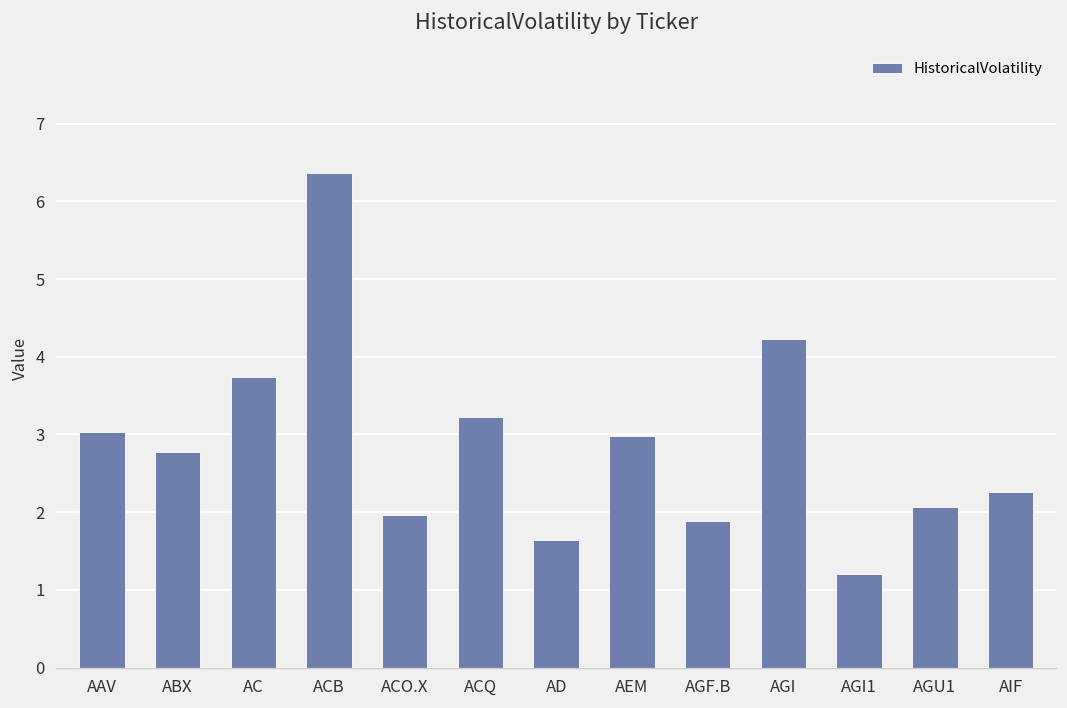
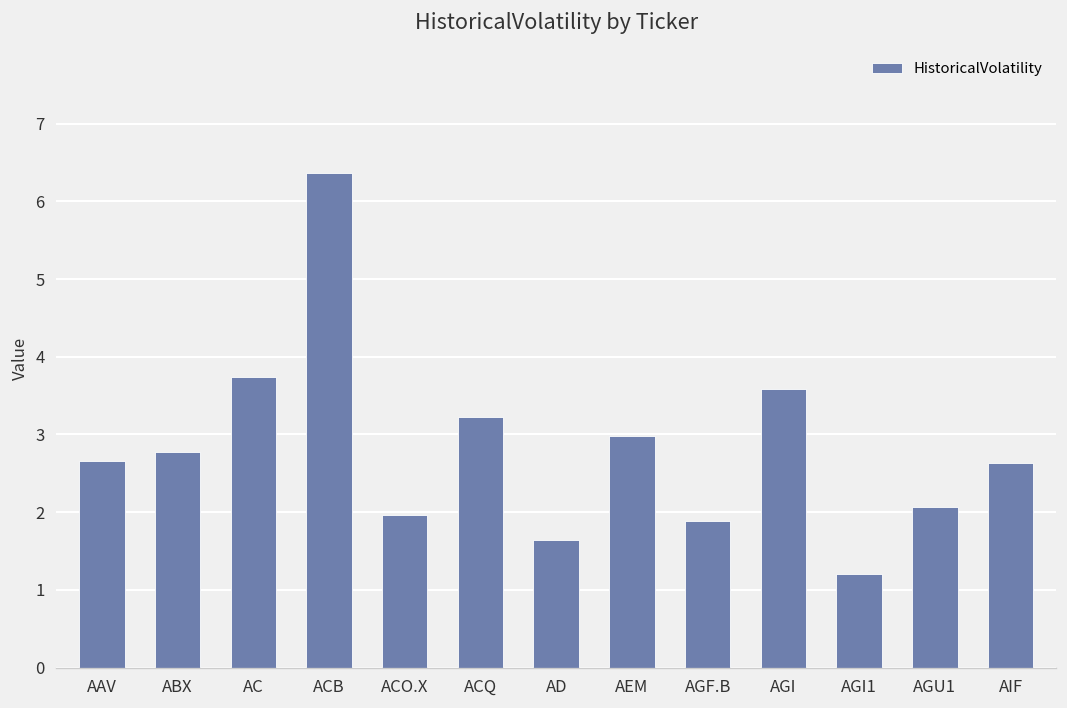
AAV: 3.0 -> 2.7
AGI: 4.2 -> 3.6
AIF: 2.3 -> 2.6
